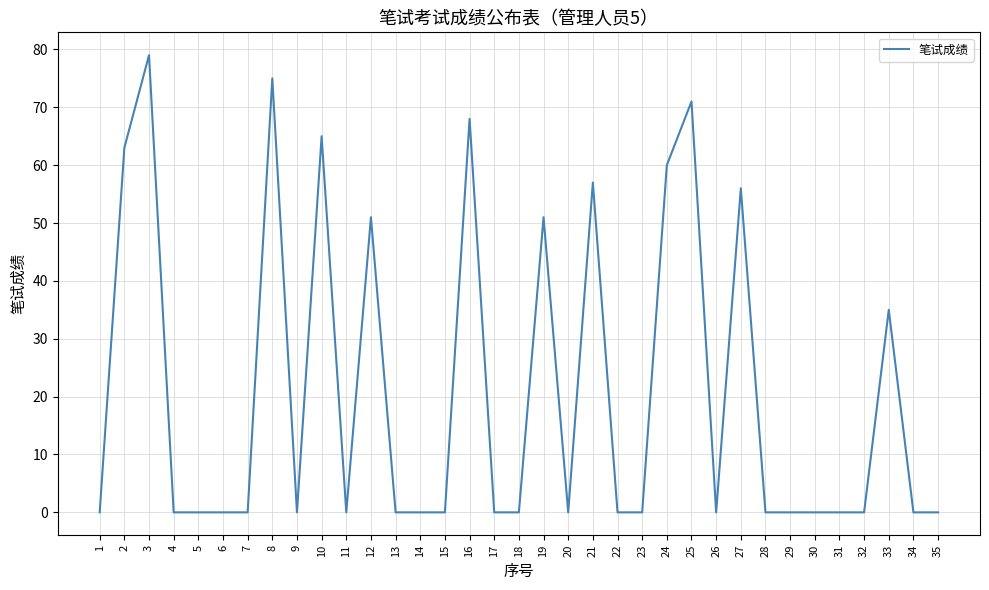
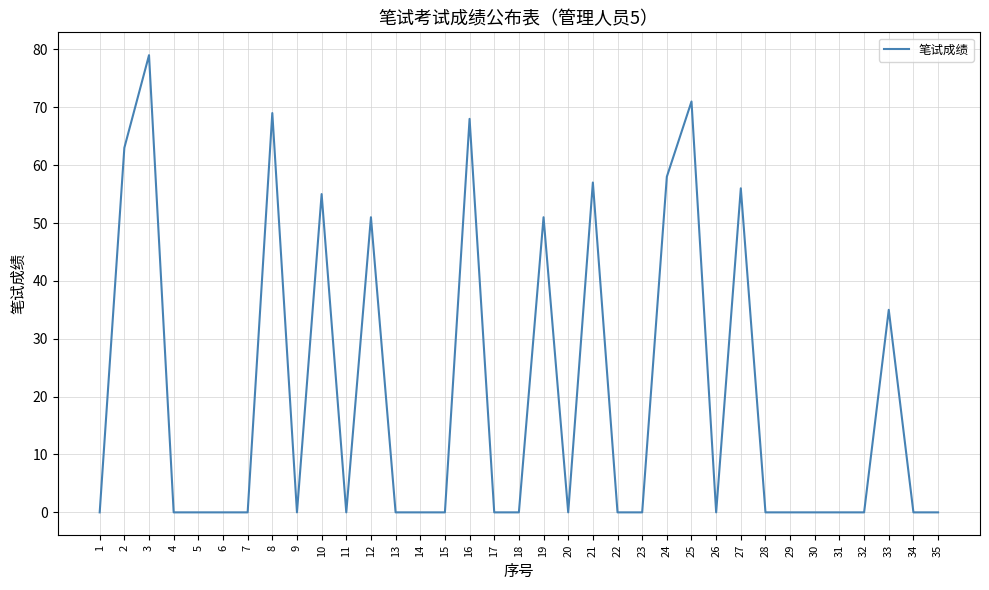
8: 75 -> 69
10: 65 -> 55
24: 60 -> 58
